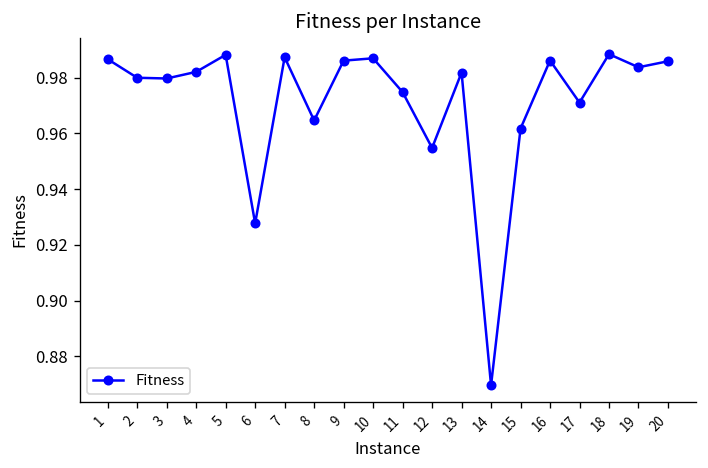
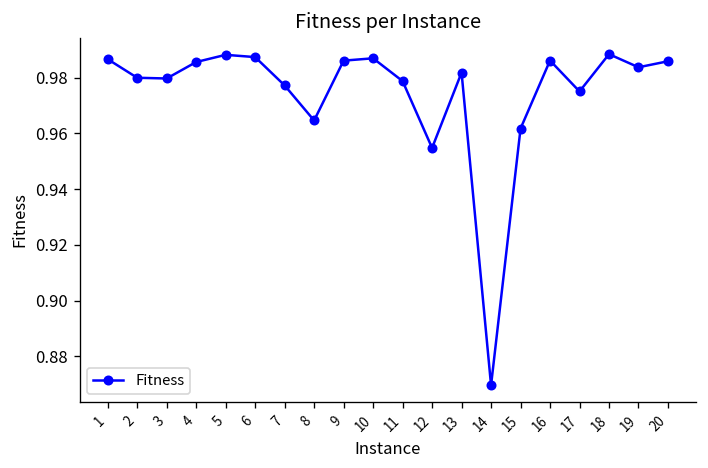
4: 0.982 -> 0.986
6: 0.928 -> 0.987
7: 0.987 -> 0.977
11: 0.975 -> 0.979
17: 0.971 -> 0.975
